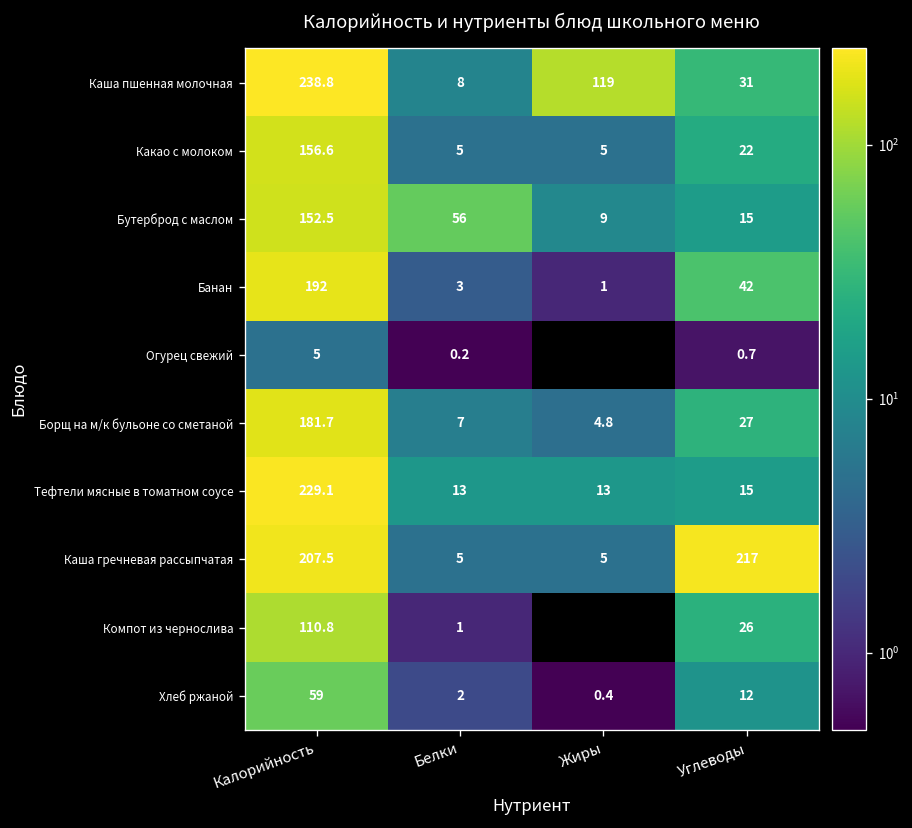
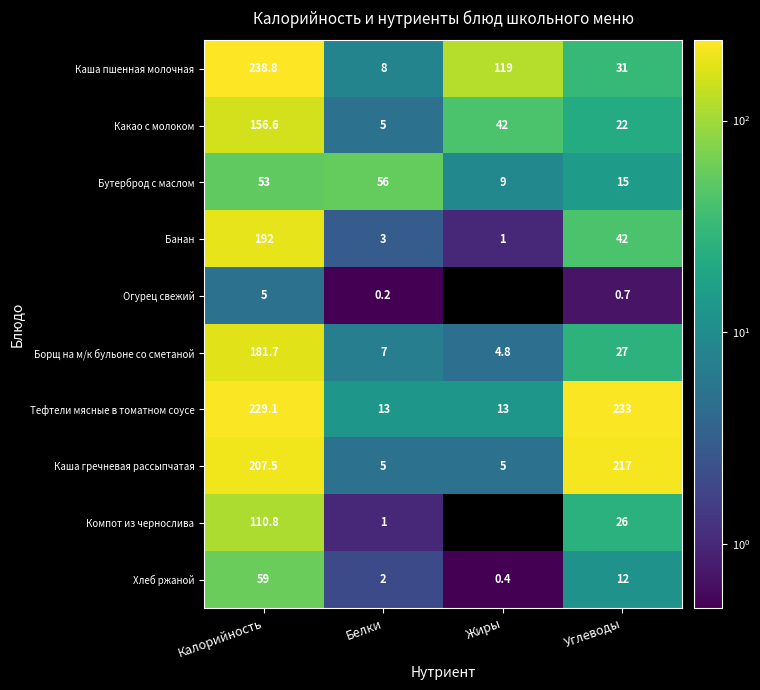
Какао с молоком, Жиры: 5 -> 42
Бутерброд с маслом, Калорийность: 152.5 -> 53
Тефтели мясные в томатном соусе, Углеводы: 15 -> 233
